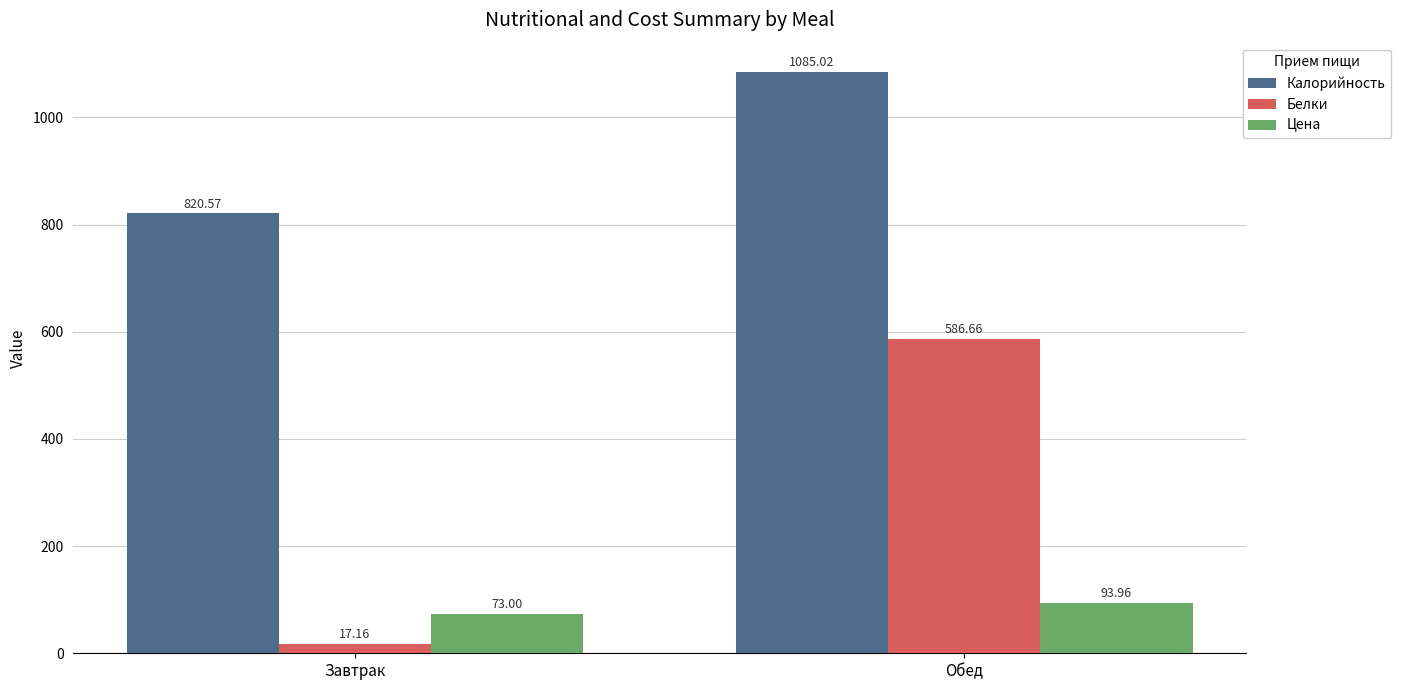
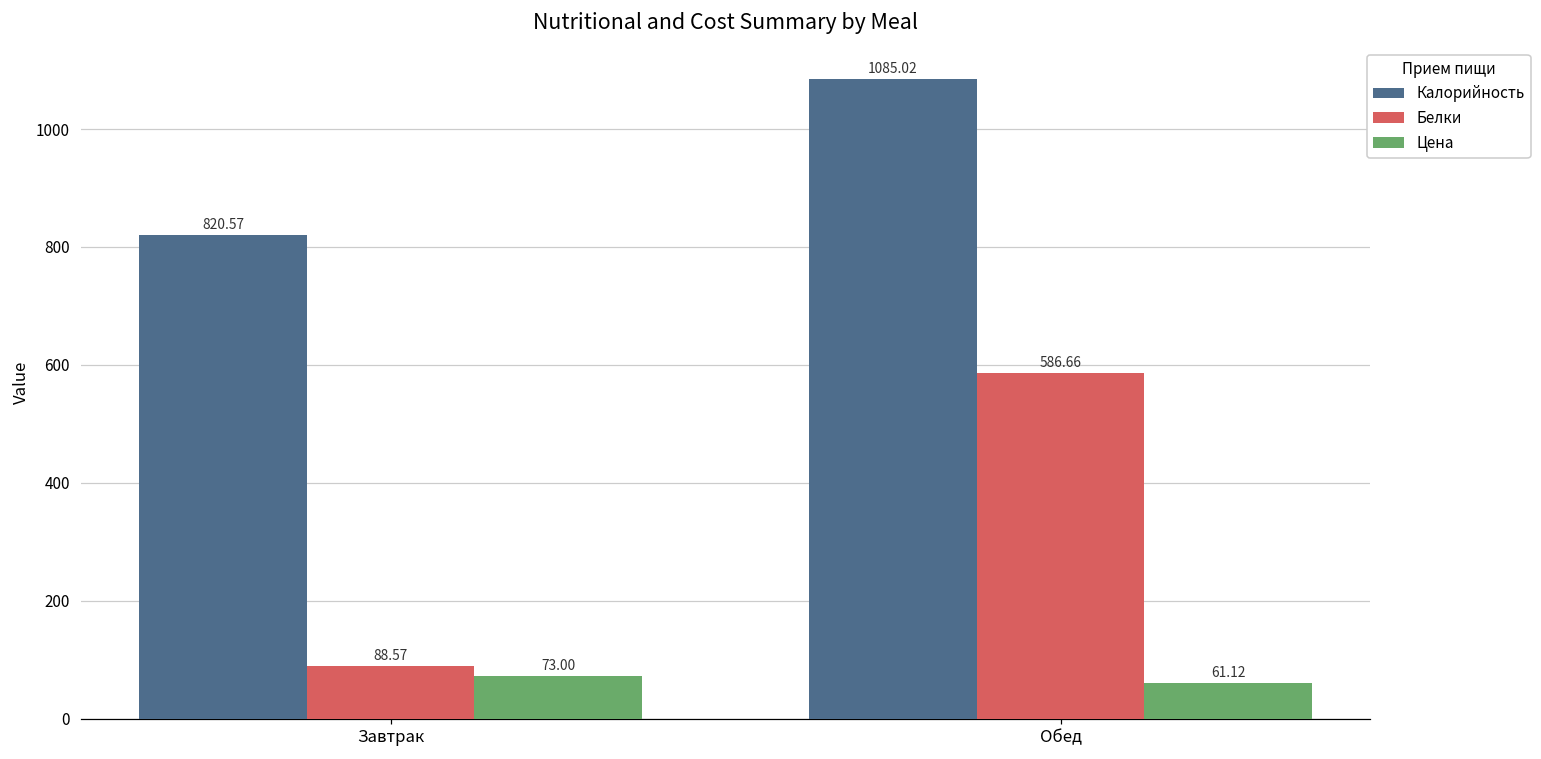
Белки, Завтрак: 17.16 -> 88.57
Цена, Обед: 93.96 -> 61.12
